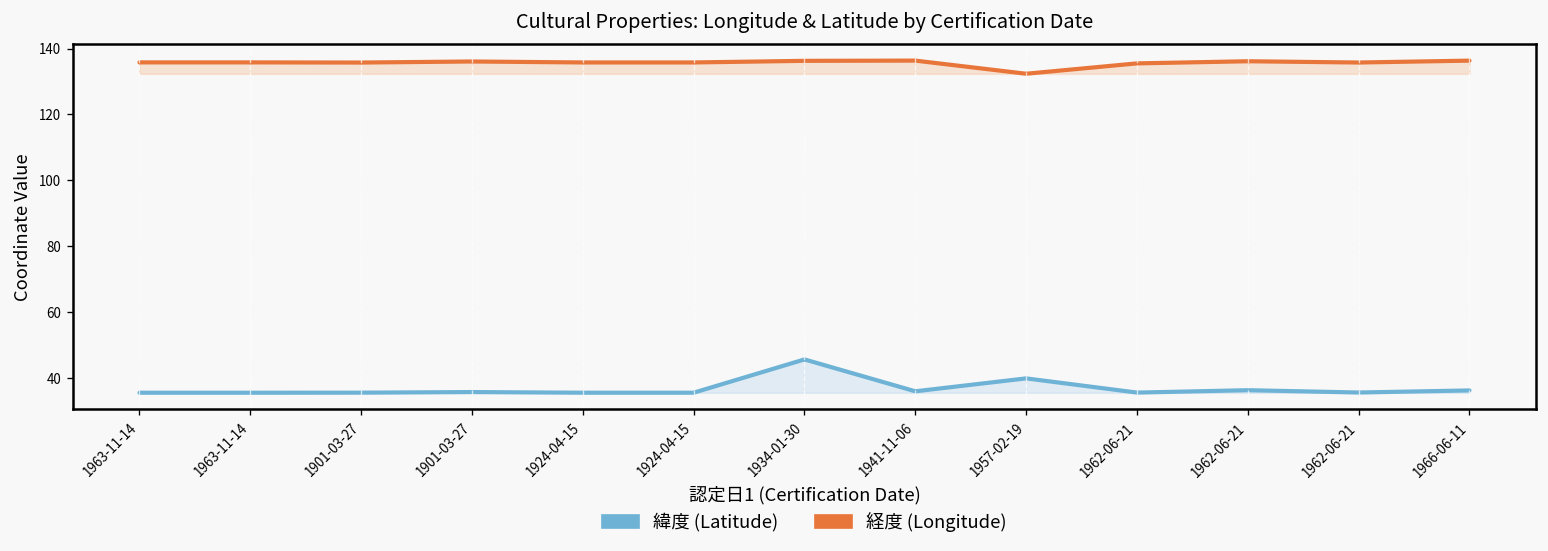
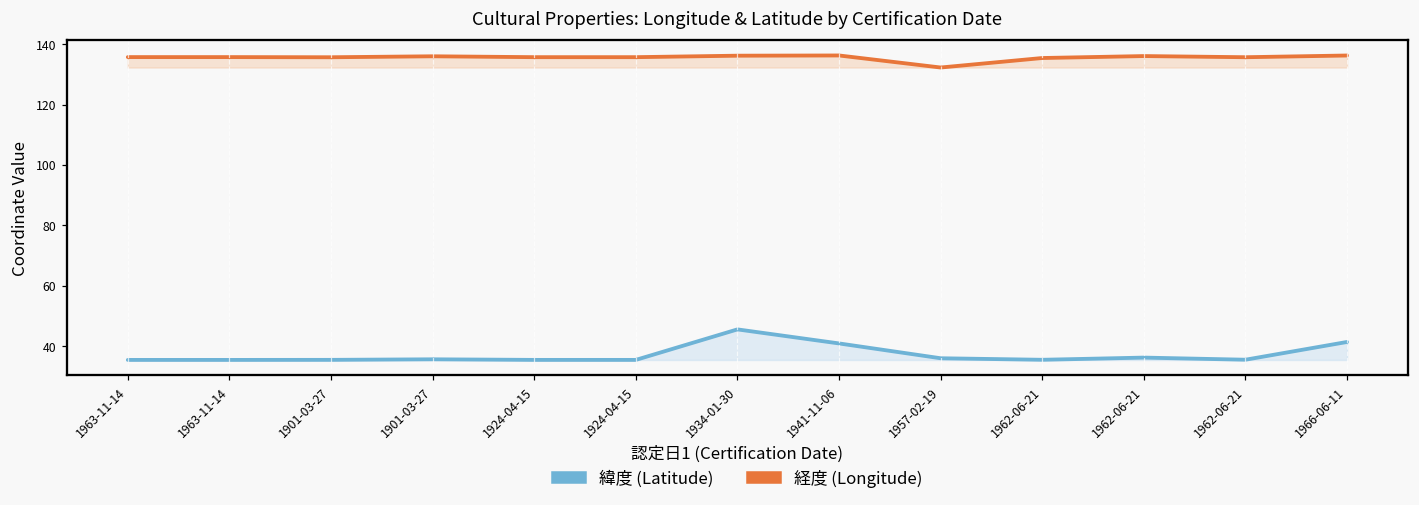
緯度 (Latitude), 1941-11-06: 36 -> 41
緯度 (Latitude), 1957-02-19: 40 -> 36
緯度 (Latitude), 1966-06-11: 36 -> 41
